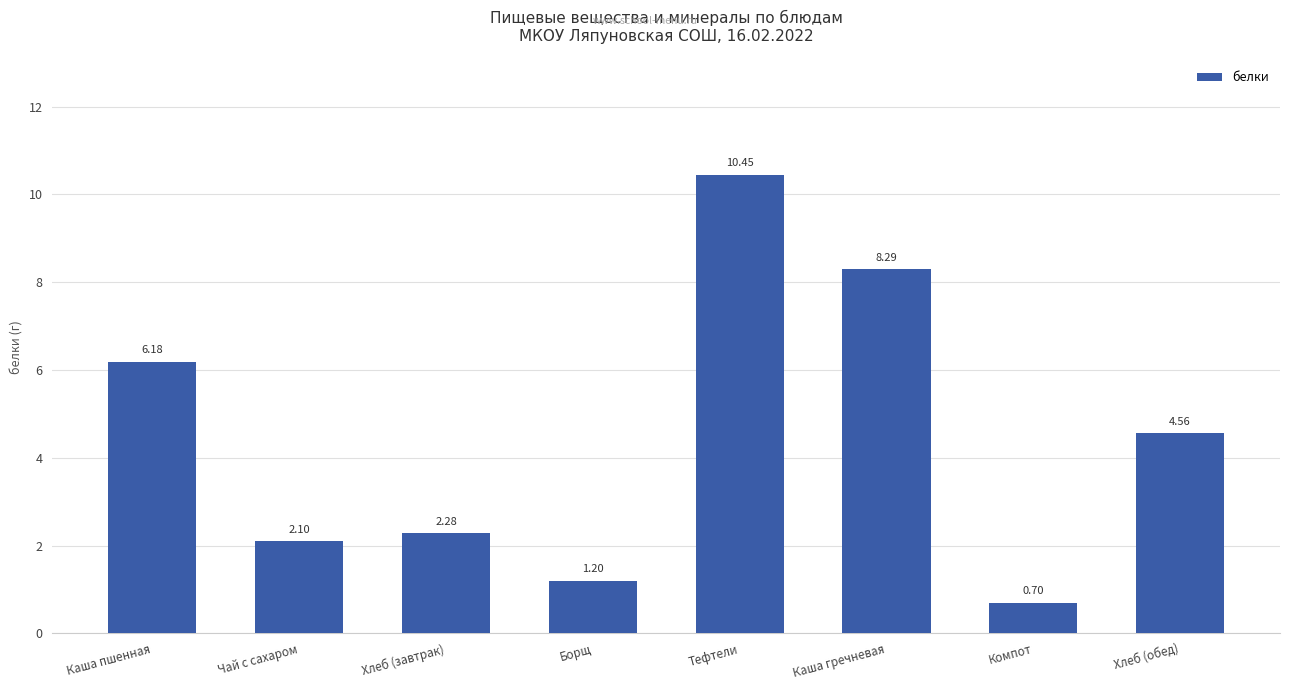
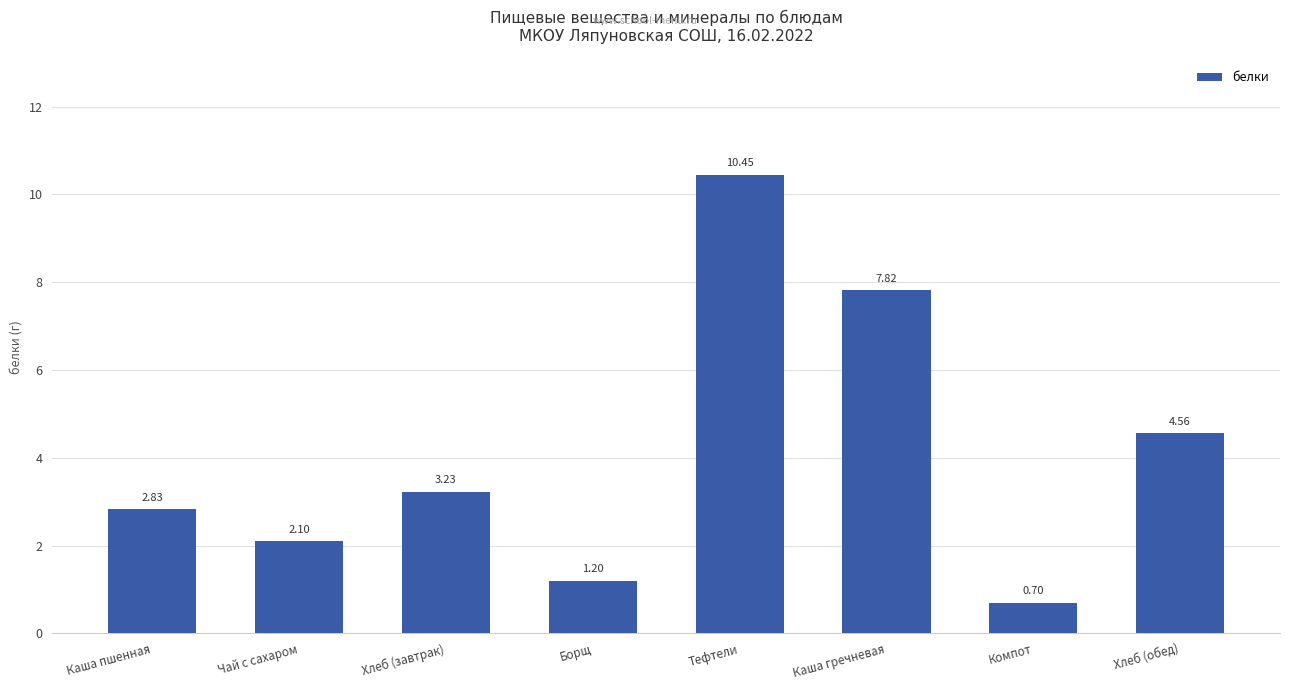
Каша пшенная: 6.18 -> 2.83
Хлеб (завтрак): 2.28 -> 3.23
Каша гречневая: 8.29 -> 7.82
